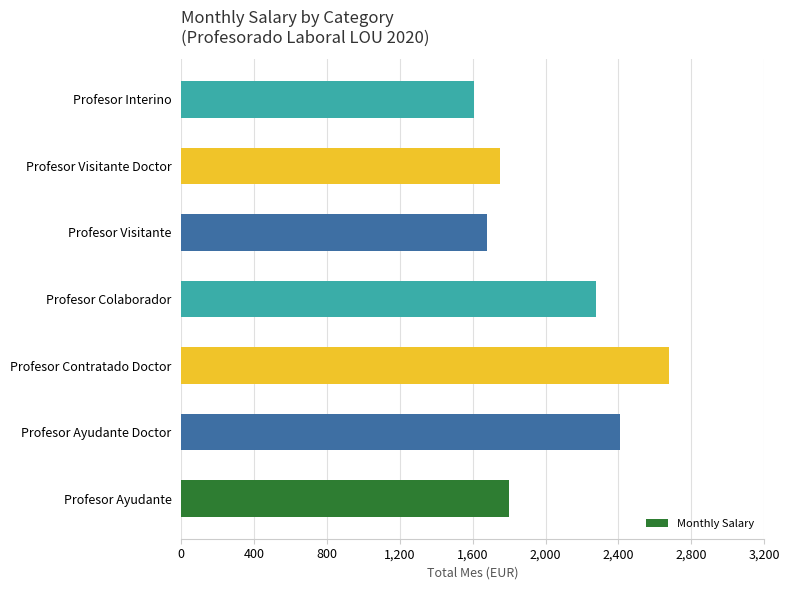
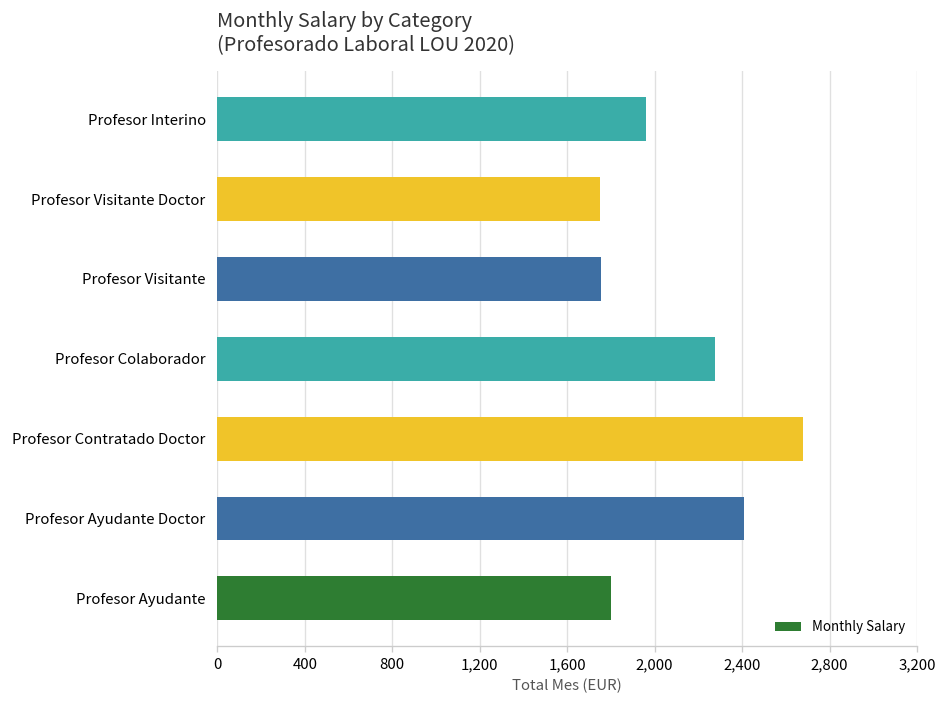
Profesor Interino: 1,610 -> 1,960
Profesor Visitante: 1,680 -> 1,760
